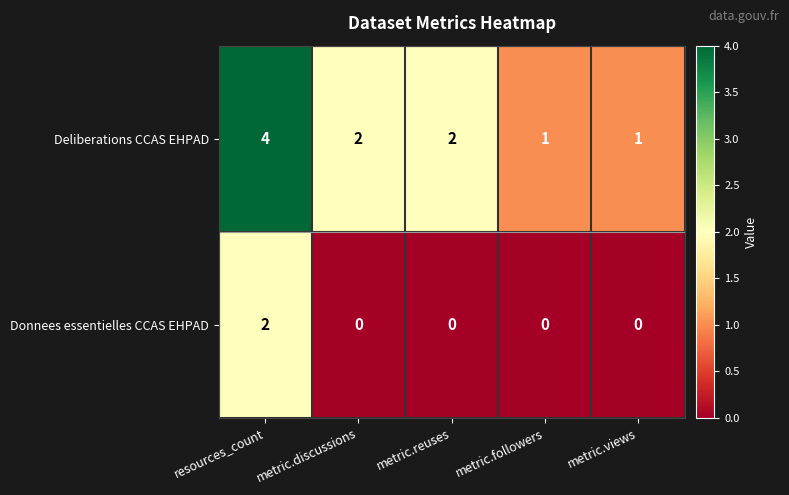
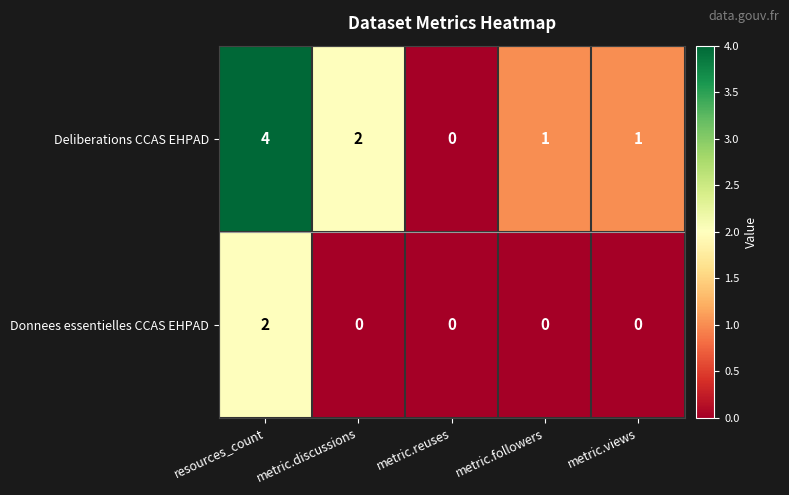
Deliberations CCAS EHPAD, metric.reuses: 2 -> 0
